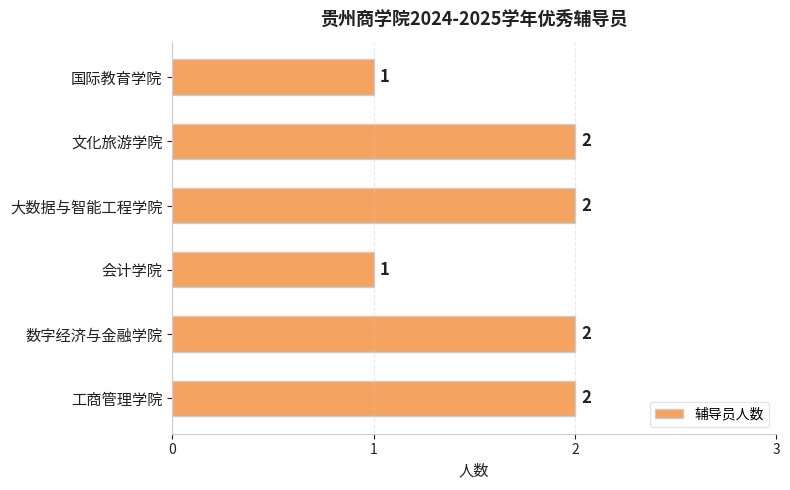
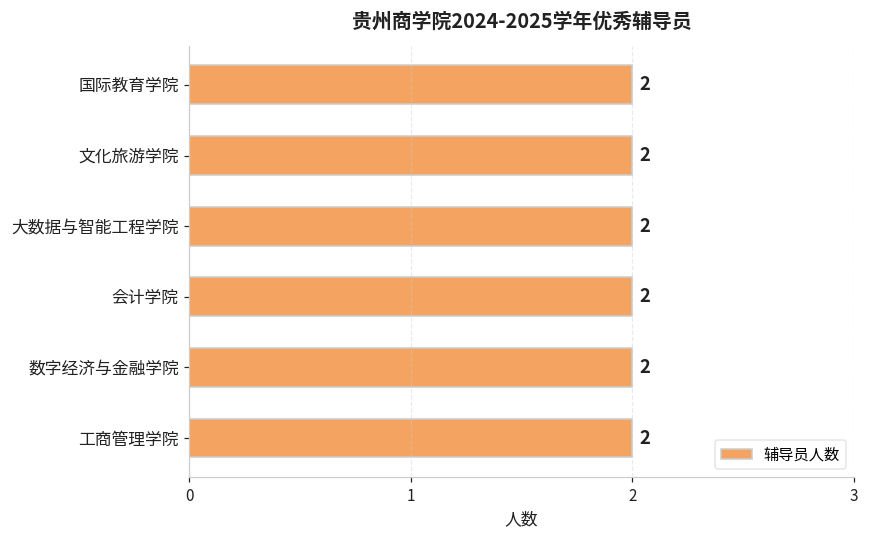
国际教育学院: 1 -> 2
会计学院: 1 -> 2
